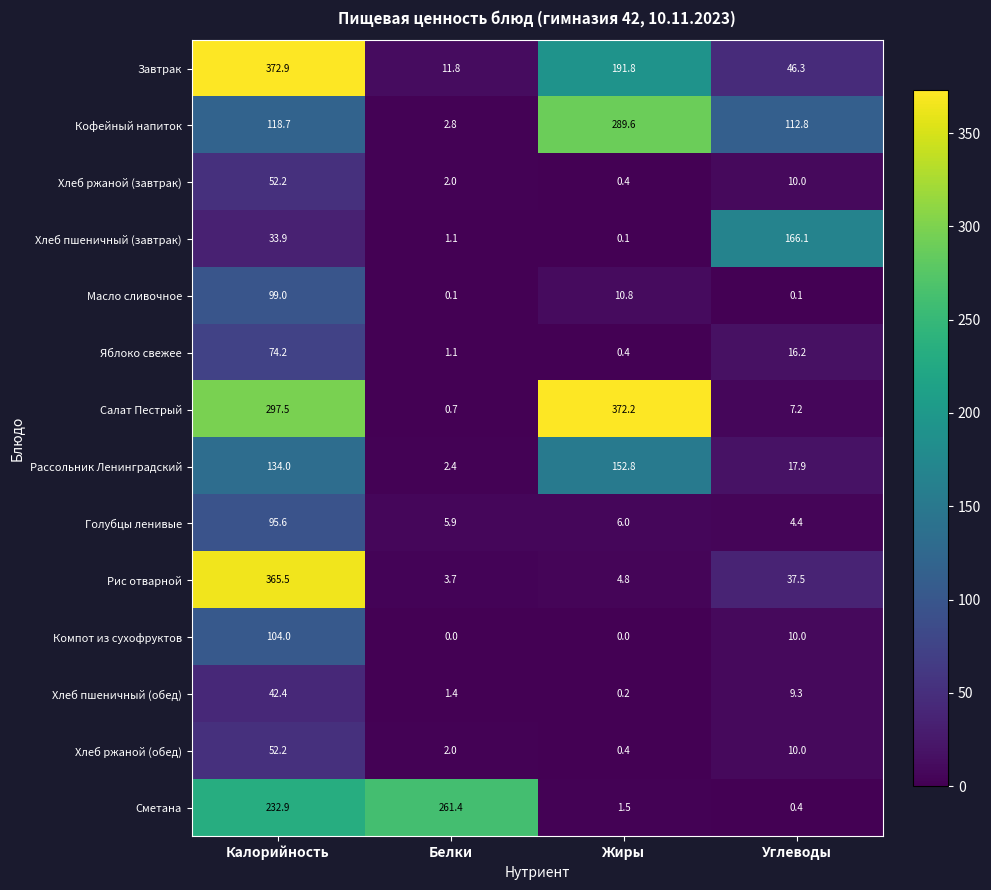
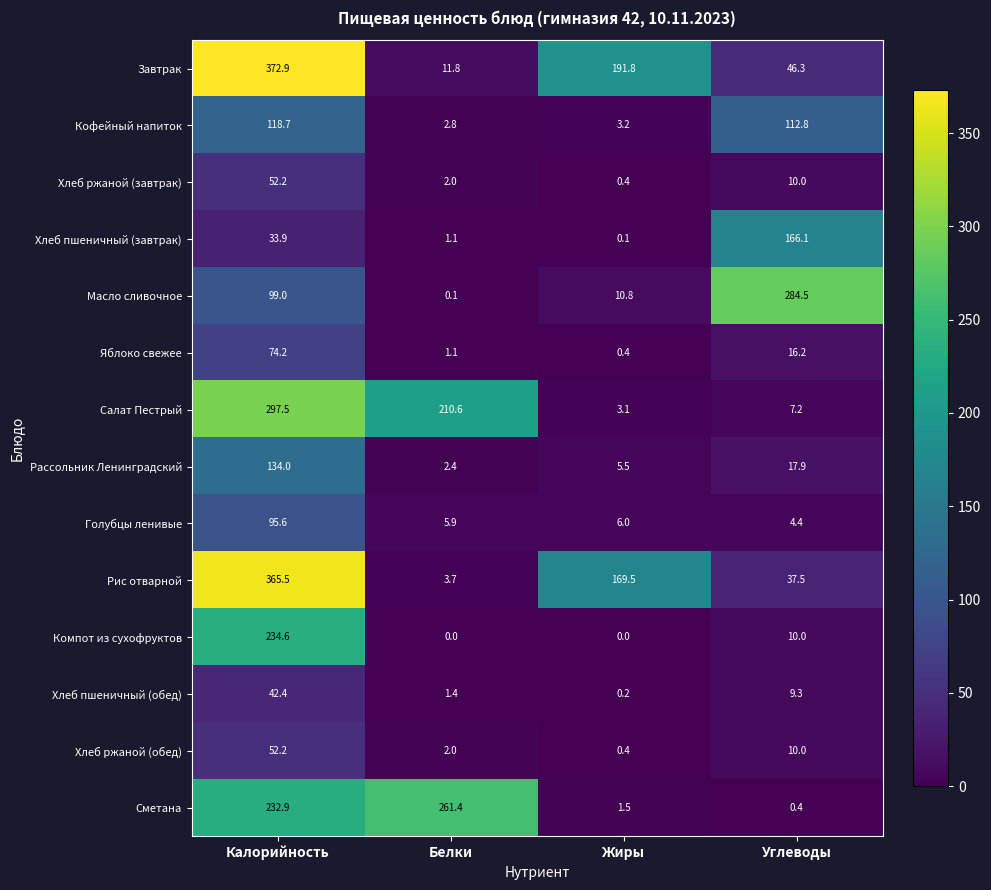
Кофейный напиток, Жиры: 289.6 -> 3.2
Масло сливочное, Углеводы: 0.1 -> 284.5
Салат Пестрый, Белки: 0.7 -> 210.6
Салат Пестрый, Жиры: 372.2 -> 3.1
Рассольник Ленинградский, Жиры: 152.8 -> 5.5
Рис отварной, Жиры: 4.8 -> 169.5
Компот из сухофруктов, Калорийность: 104.0 -> 234.6
